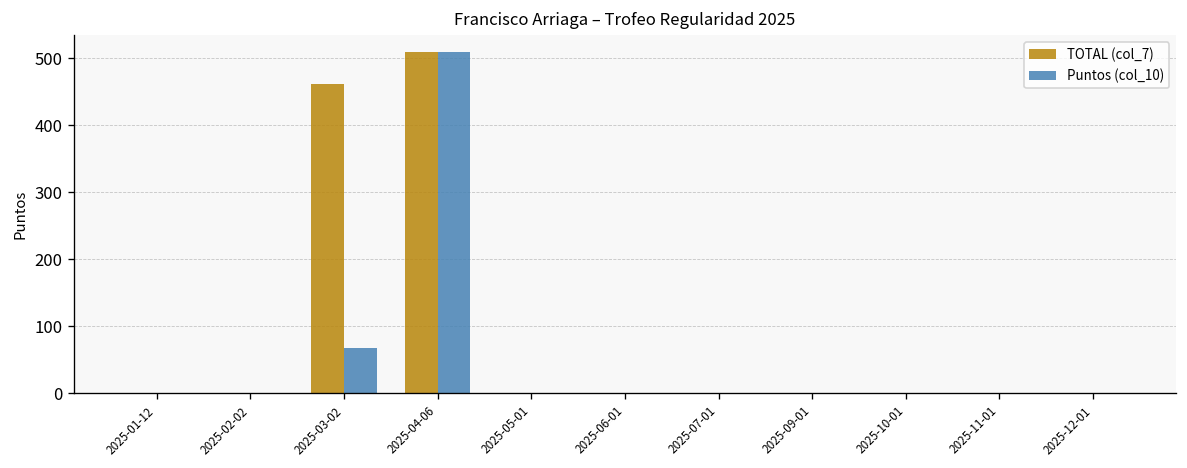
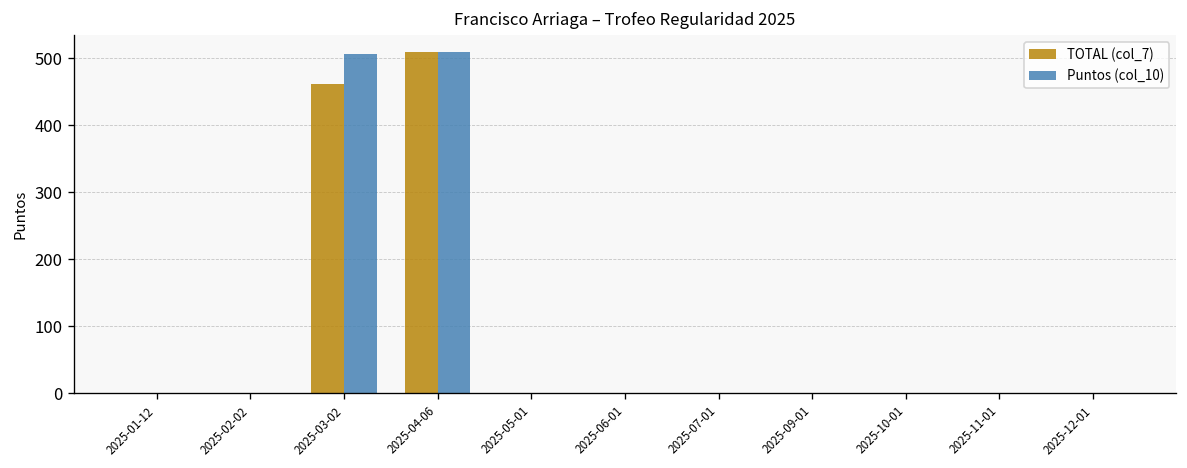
Puntos (col_10), 2025-03-02: 70 -> 510
